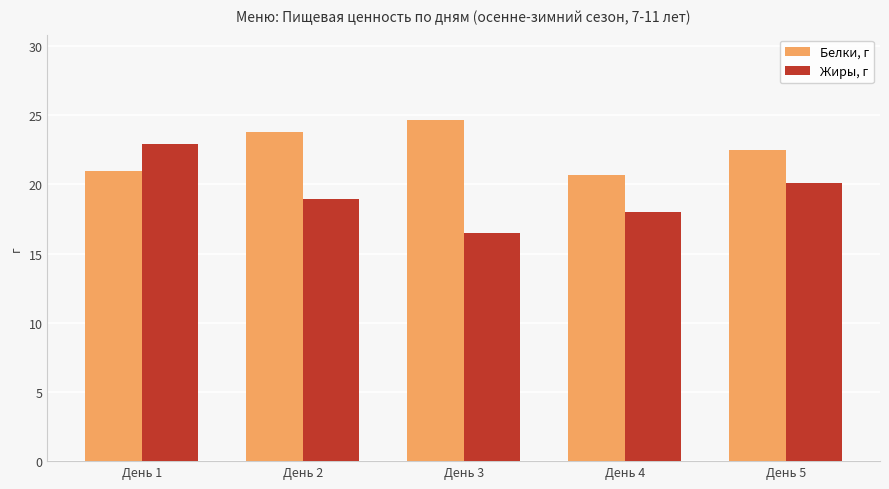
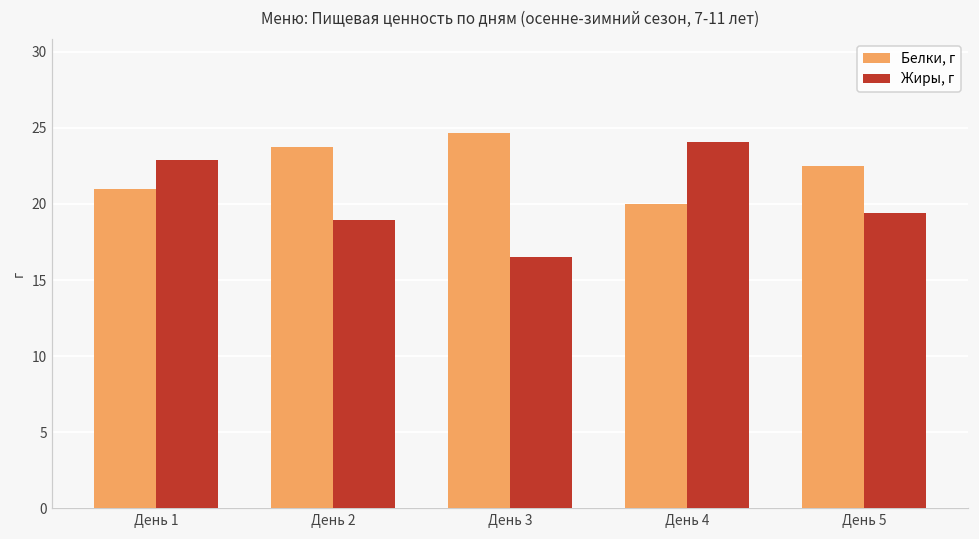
Белки, г, День 4: 20.7 -> 20.0
Жиры, г, День 4: 18.0 -> 24.1
Жиры, г, День 5: 20.1 -> 19.4
